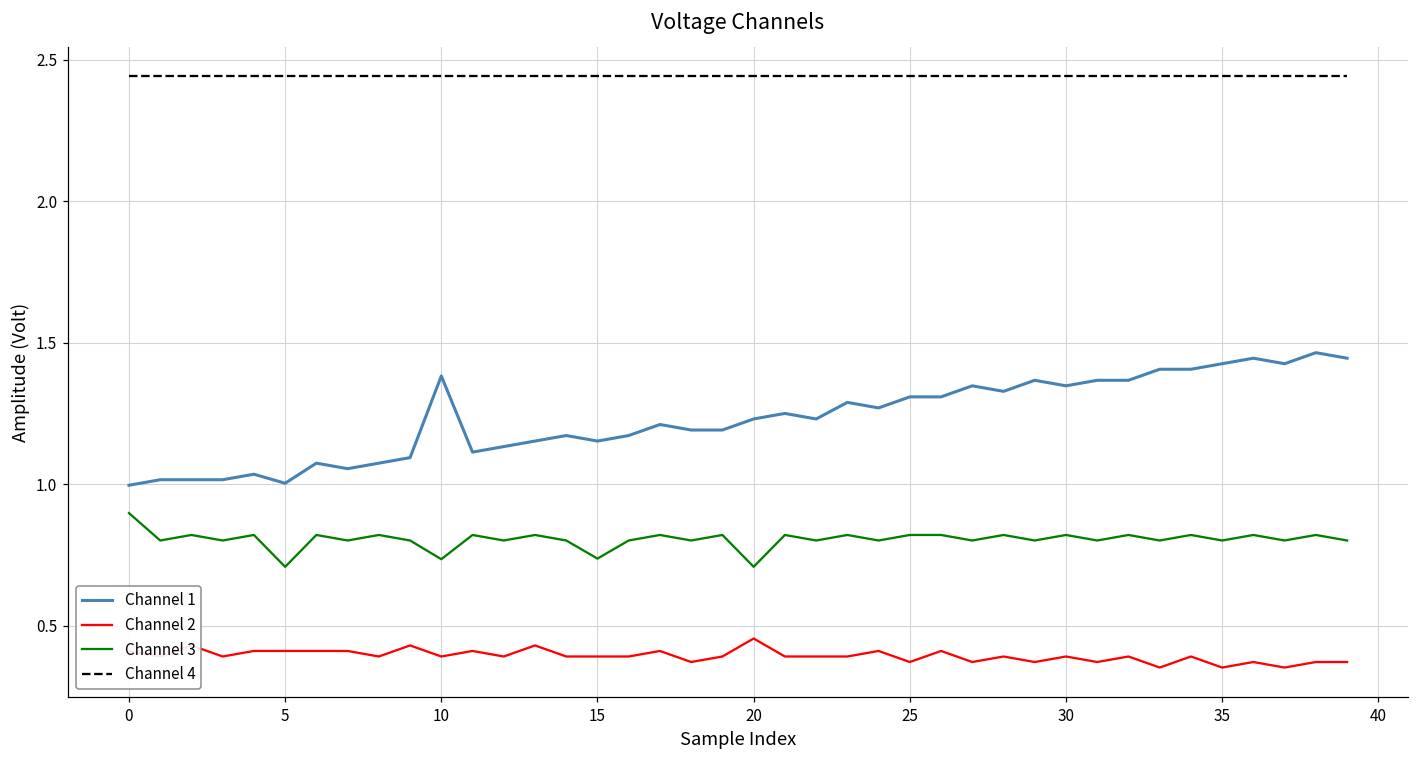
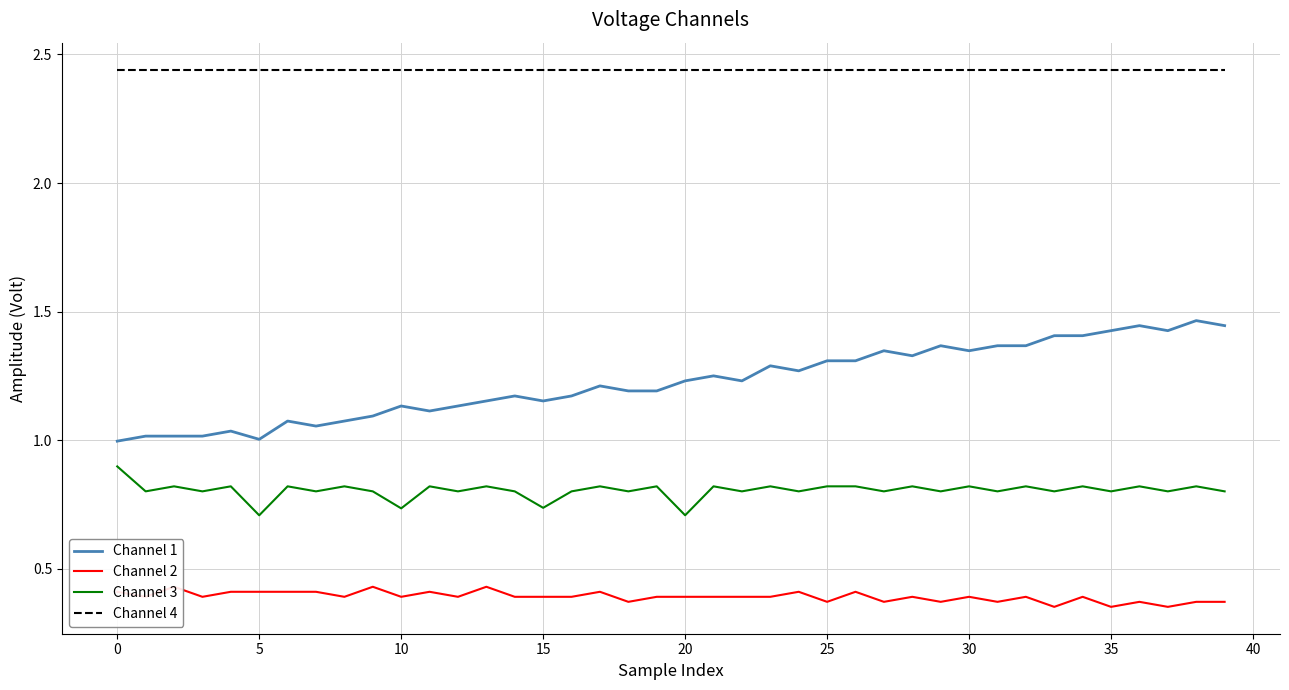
Channel 1, 10: 1.38 -> 1.13
Channel 2, 20: 0.45 -> 0.39
